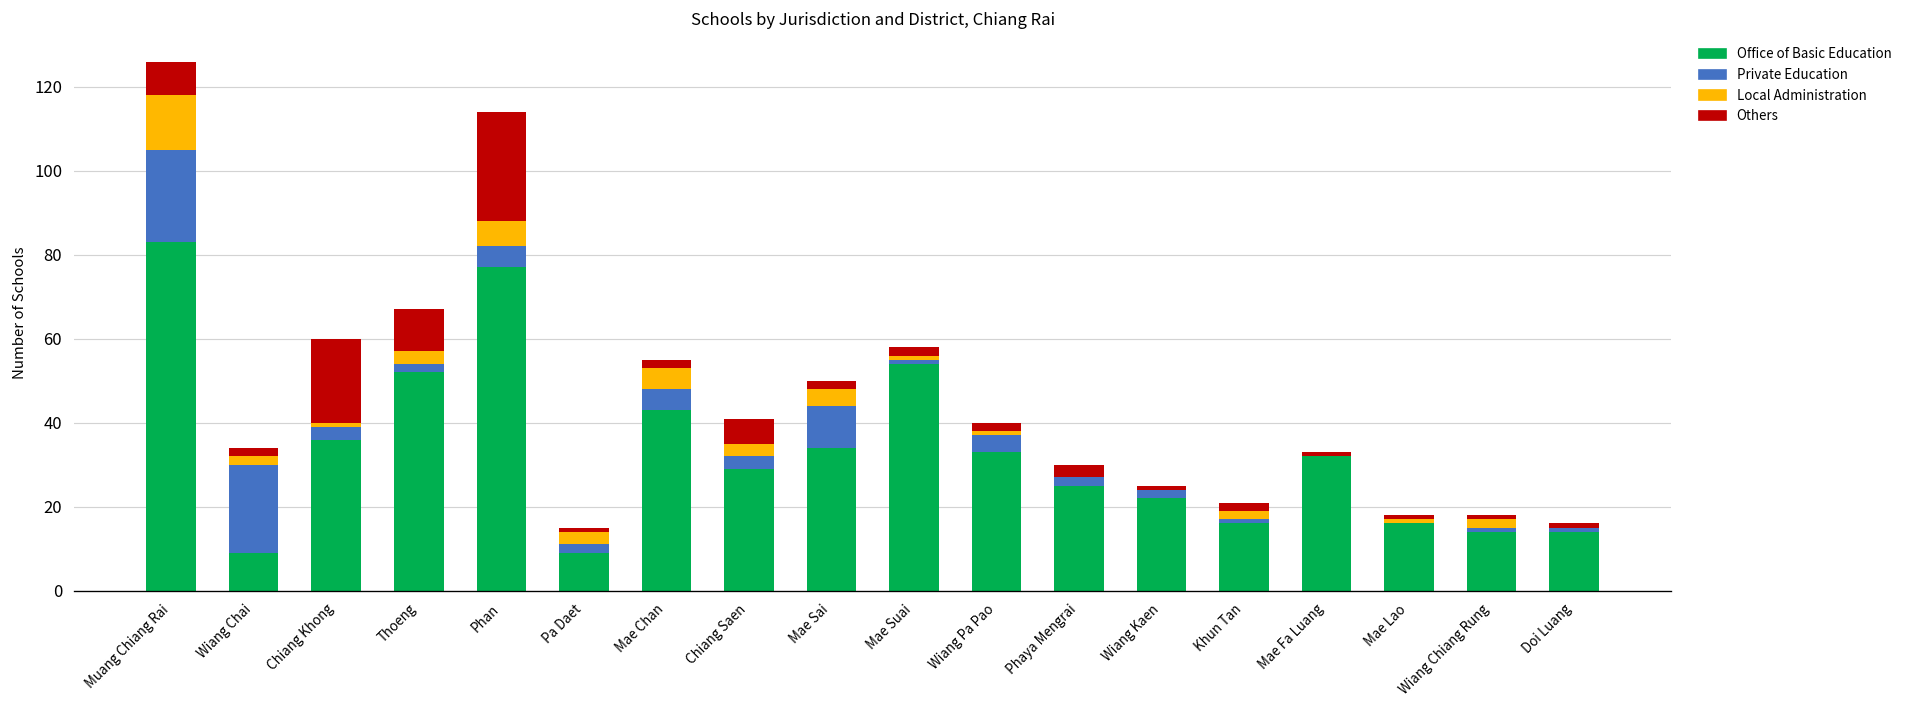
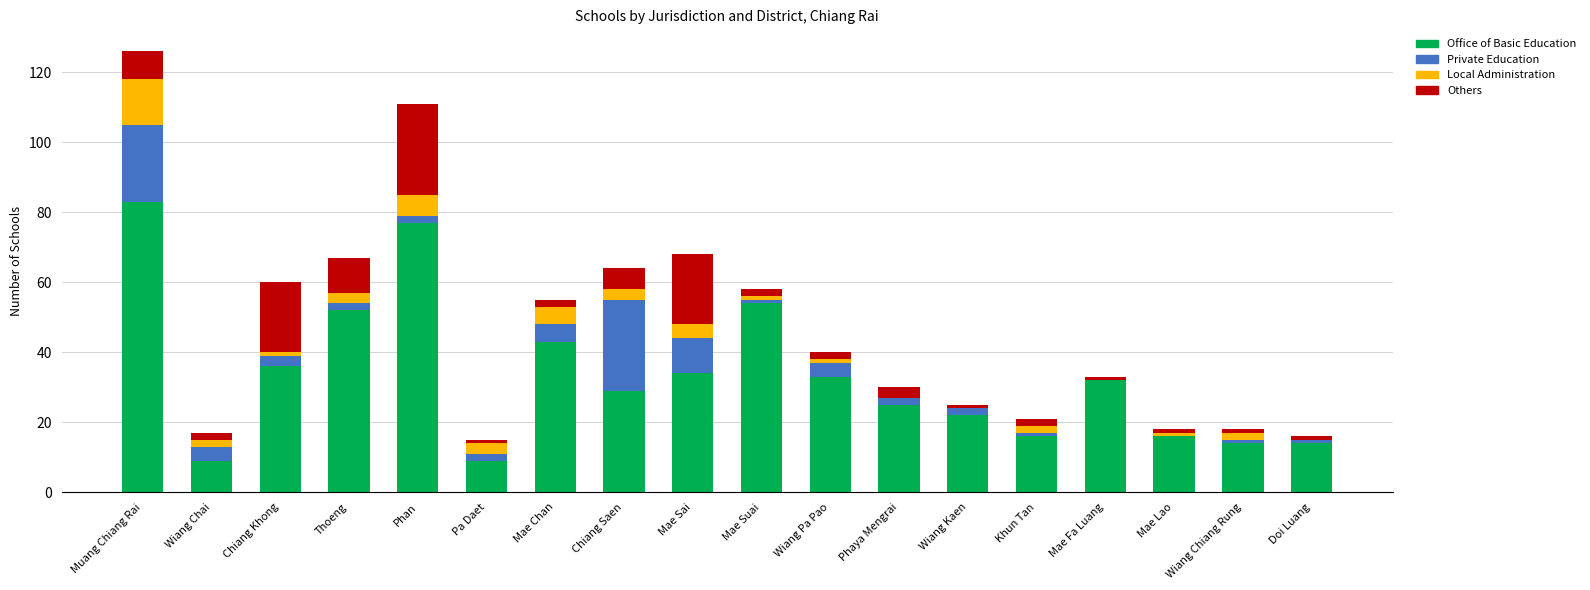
Private Education, Wiang Chai: 21 -> 4
Private Education, Phan: 5 -> 2
Private Education, Chiang Saen: 3 -> 26
Others, Mae Sai: 2 -> 20
